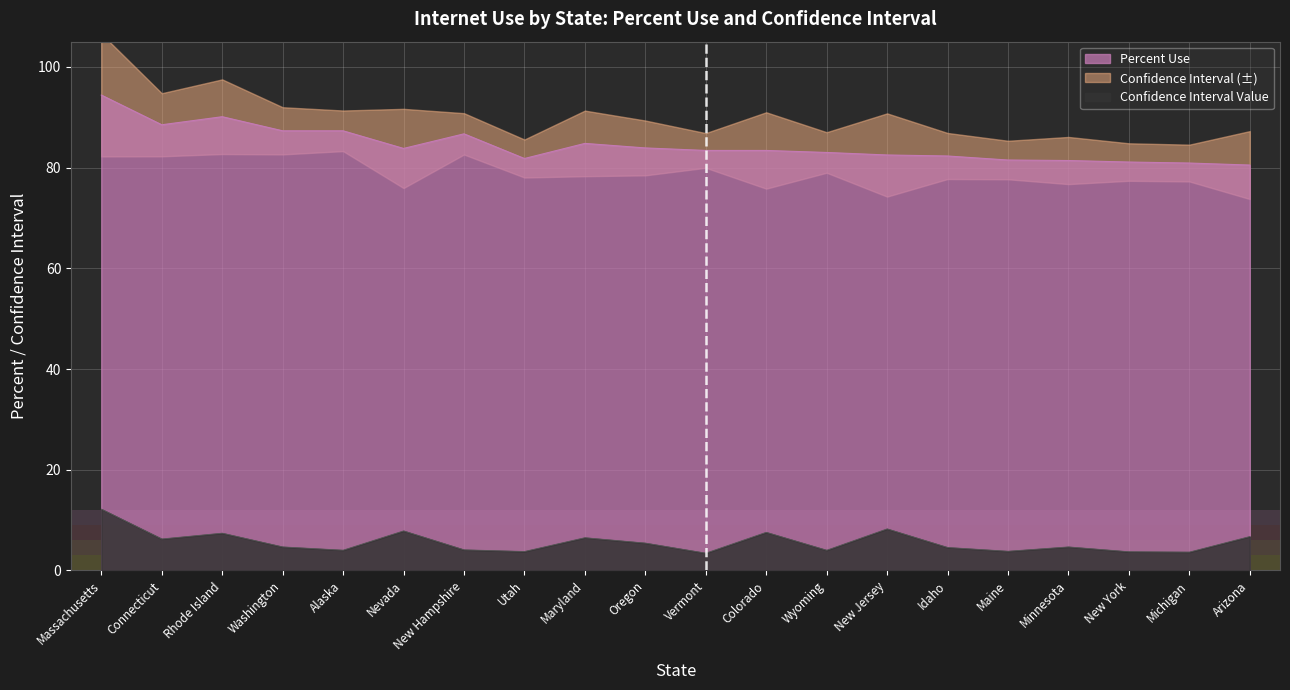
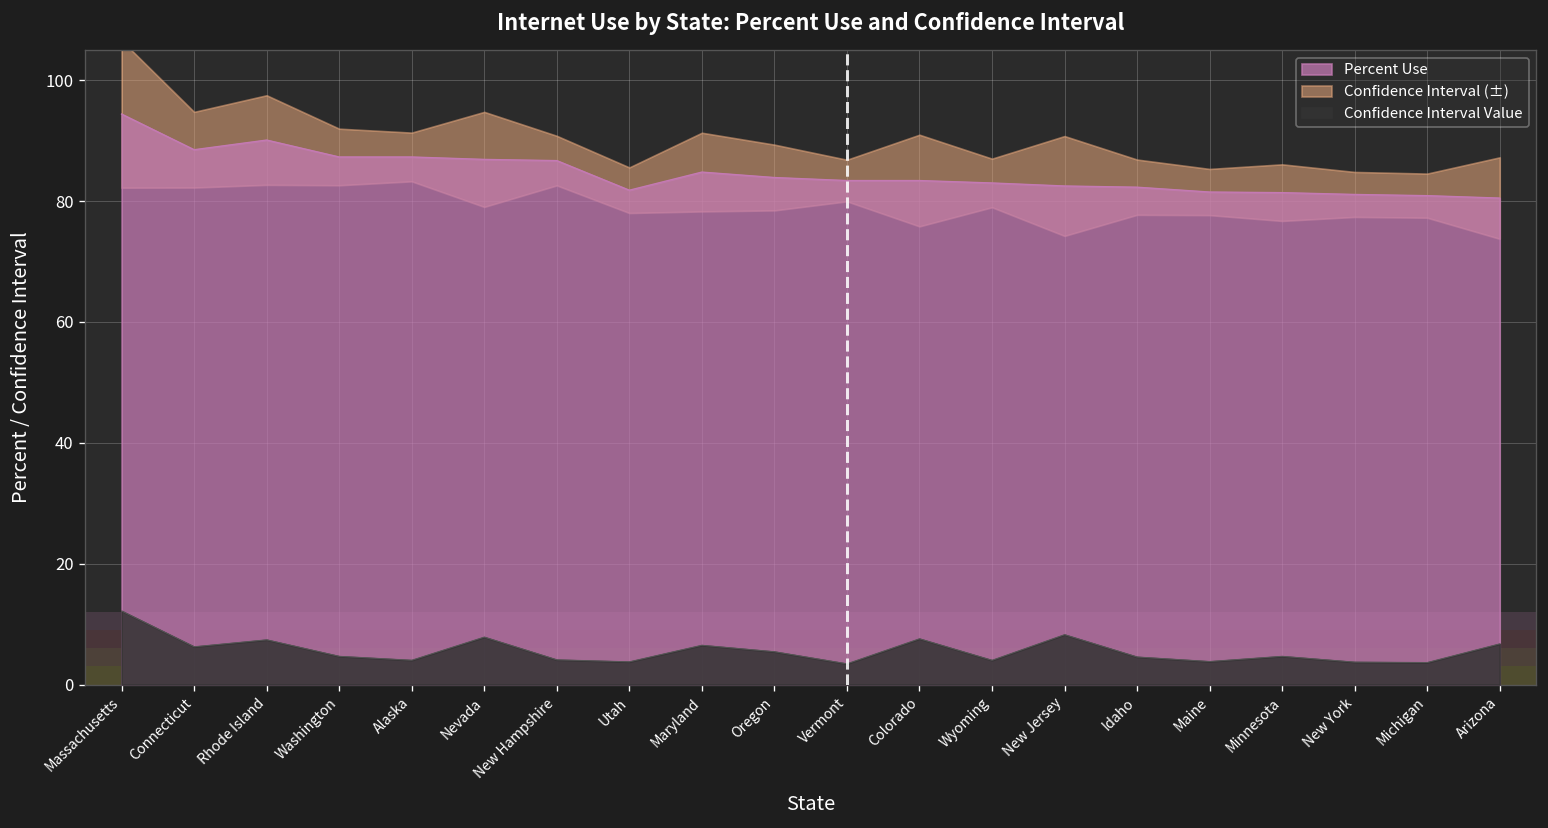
Percent Use, Nevada: 84 -> 87
